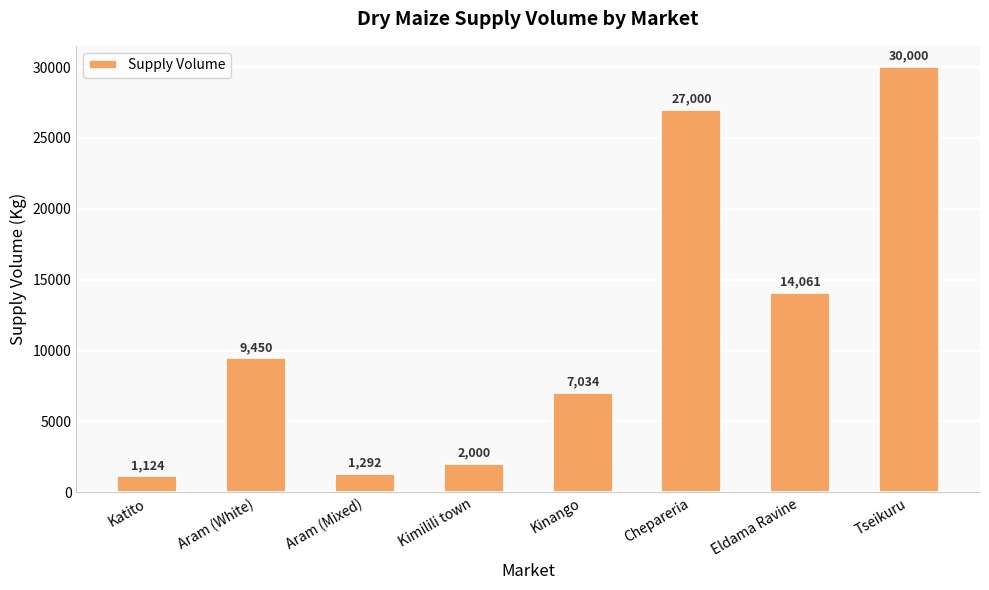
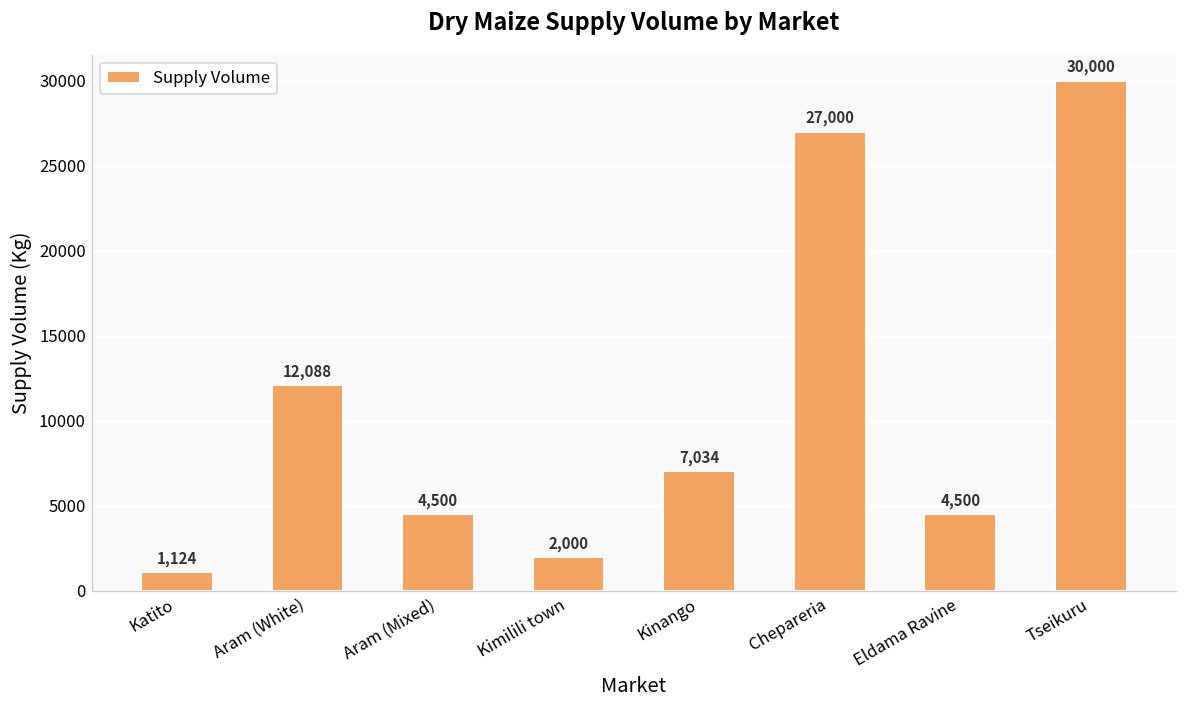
Aram (White): 9,450 -> 12,088
Aram (Mixed): 1,292 -> 4,500
Eldama Ravine: 14,061 -> 4,500
